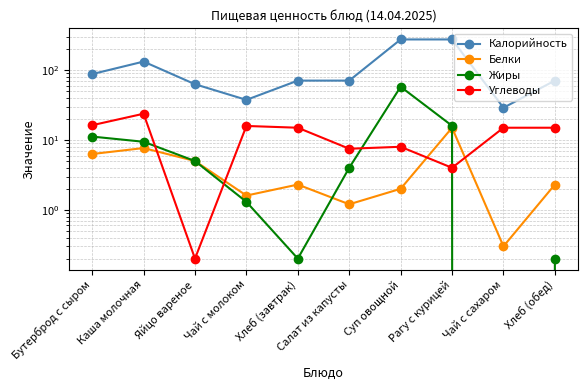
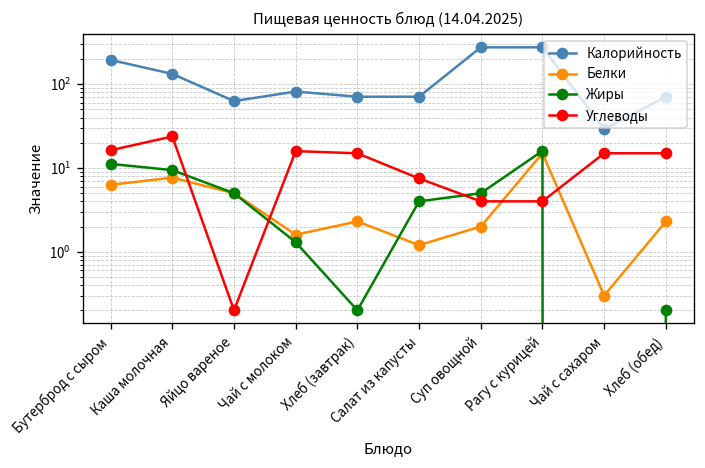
Калорийность, Бутерброд с сыром: 90 -> 200
Калорийность, Чай с молоком: 40 -> 80
Жиры, Суп овощной: 60 -> 5
Углеводы, Суп овощной: 8 -> 4
